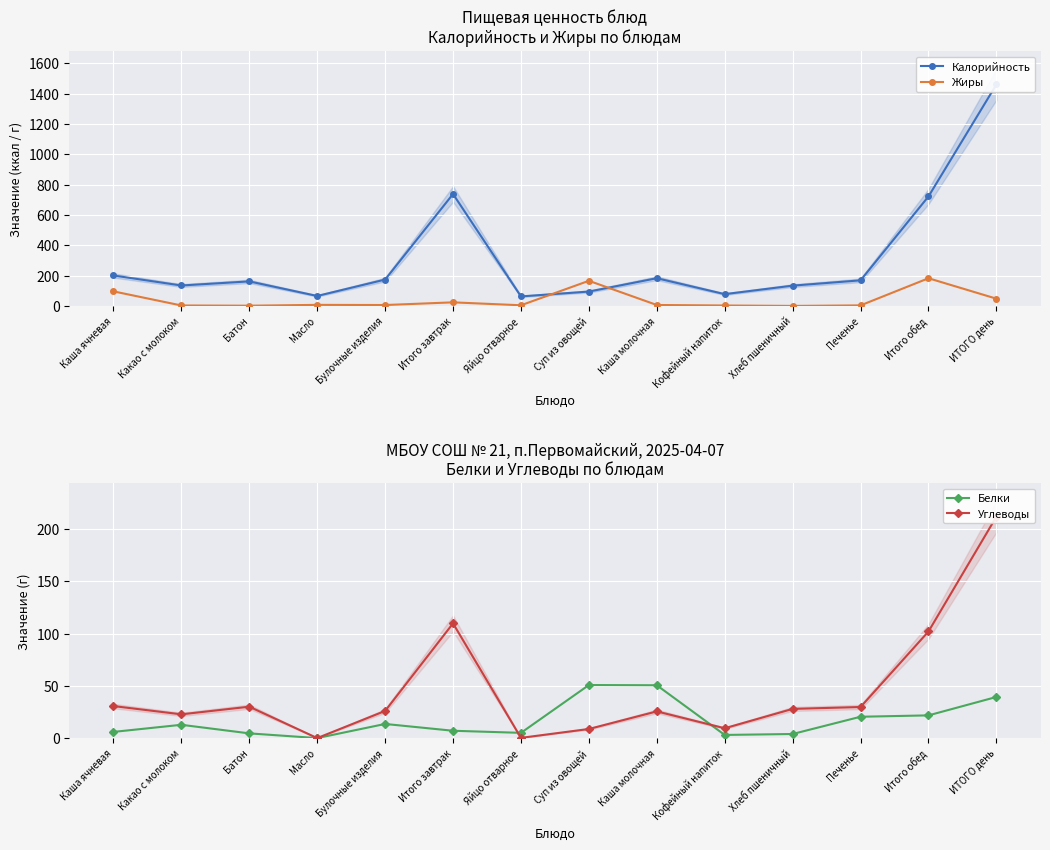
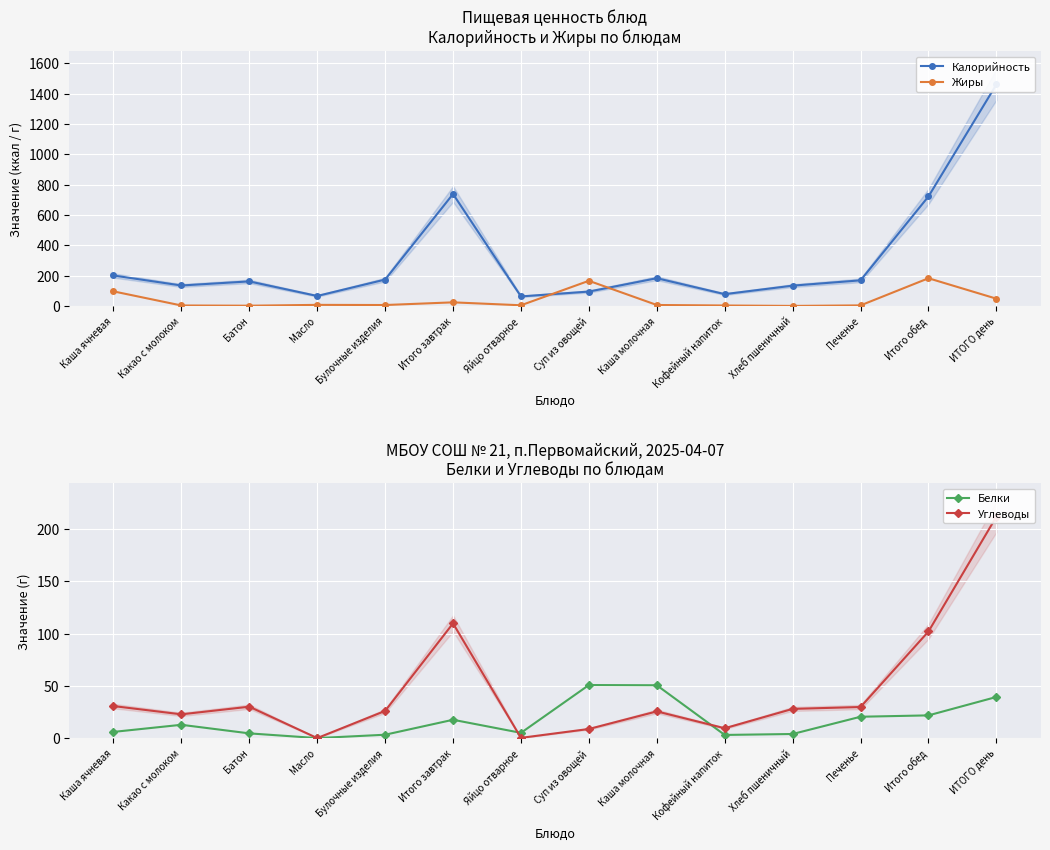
МБОУ СОШ № 21, п.Первомайский, 2025-04-07 Белки и Углеводы по блюдам, Белки, Булочные изделия: 14 -> 3
МБОУ СОШ № 21, п.Первомайский, 2025-04-07 Белки и Углеводы по блюдам, Белки, Итого завтрак: 7 -> 18
